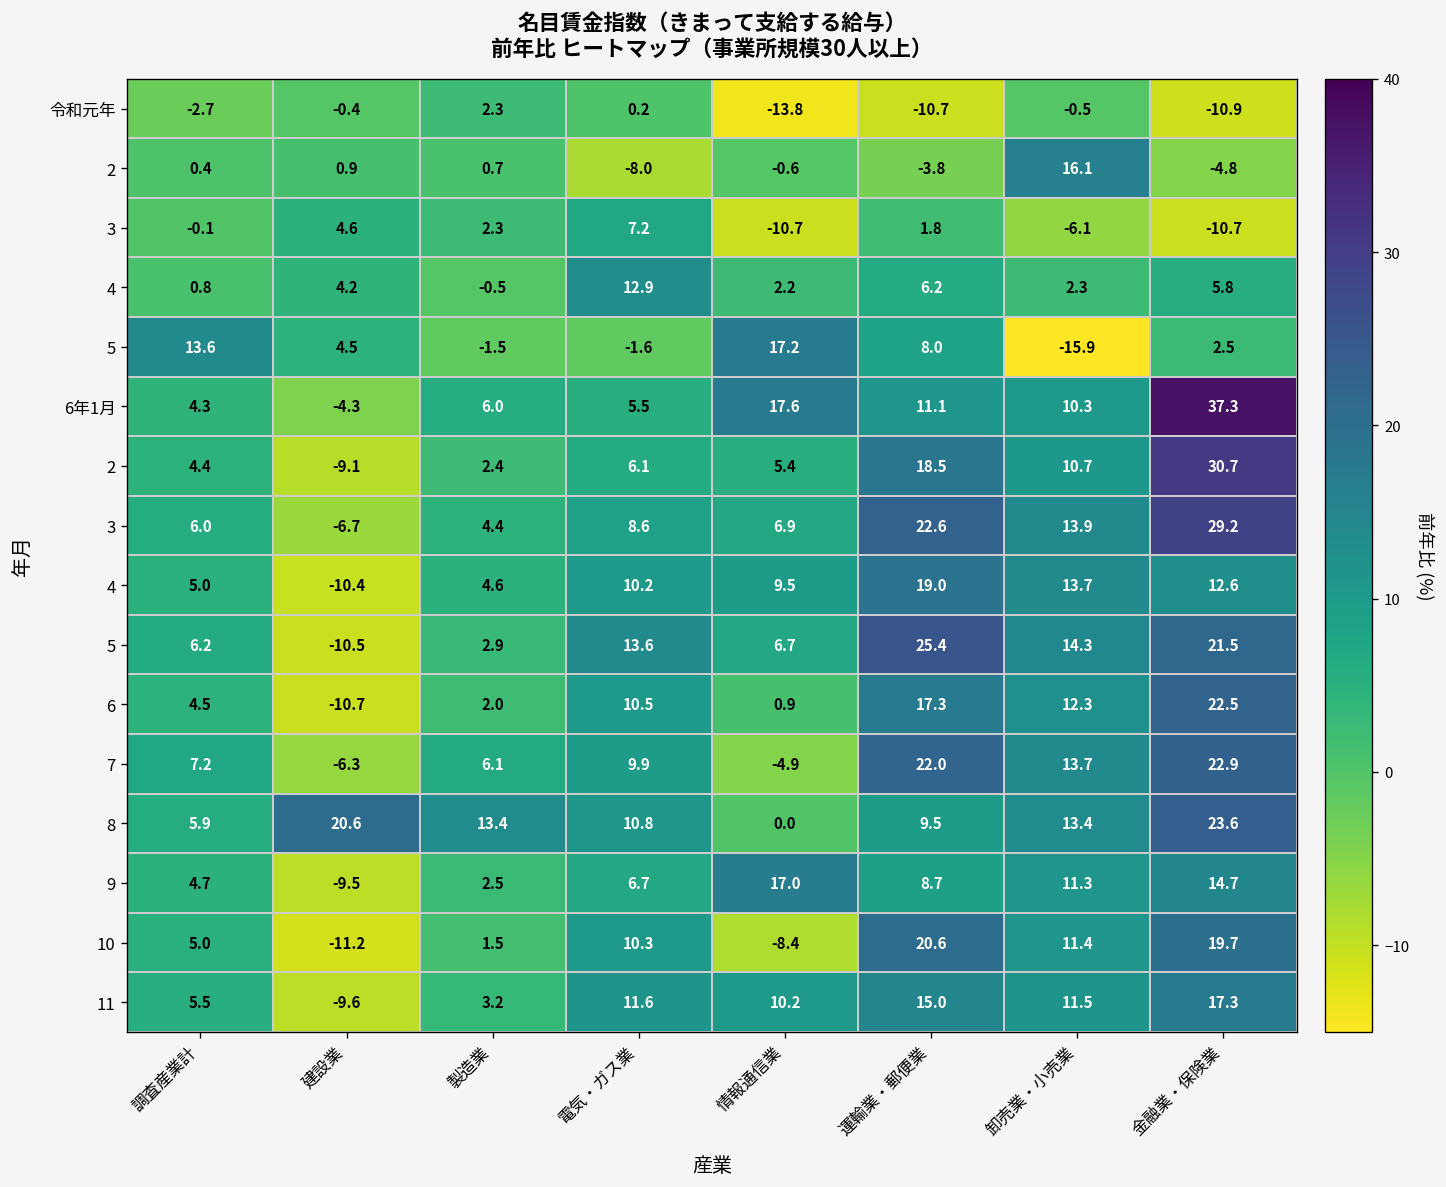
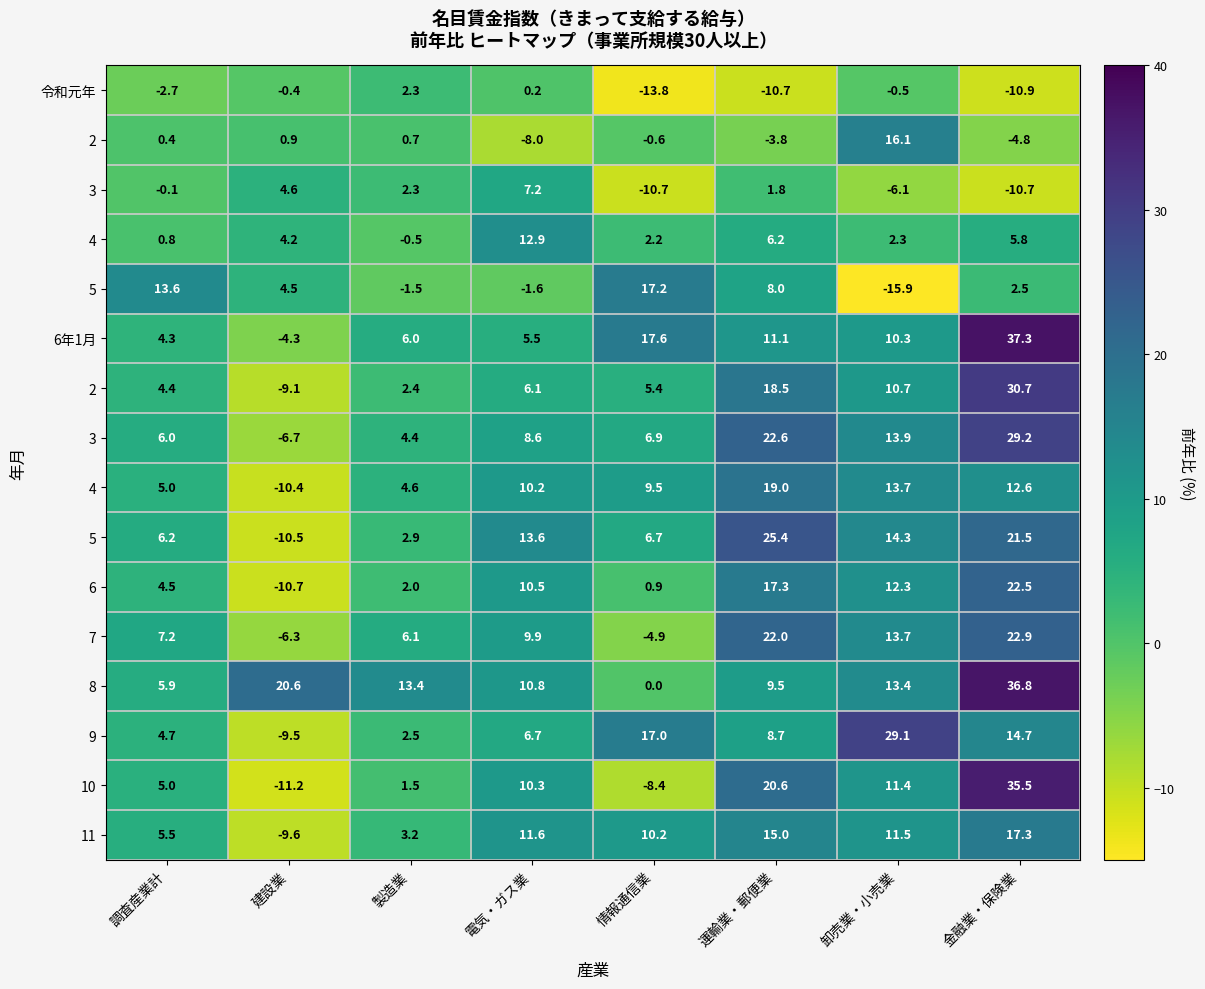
8, 金融業・保険業: 23.6 -> 36.8
9, 卸売業・小売業: 11.3 -> 29.1
10, 金融業・保険業: 19.7 -> 35.5
